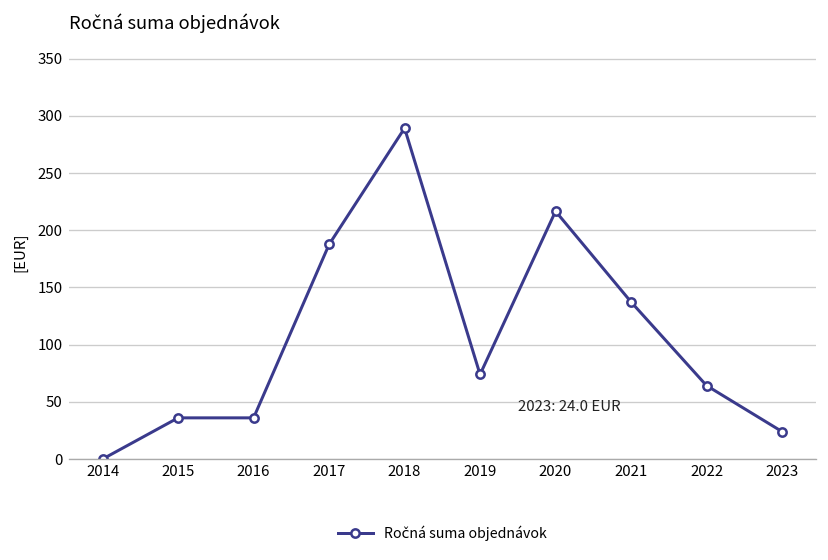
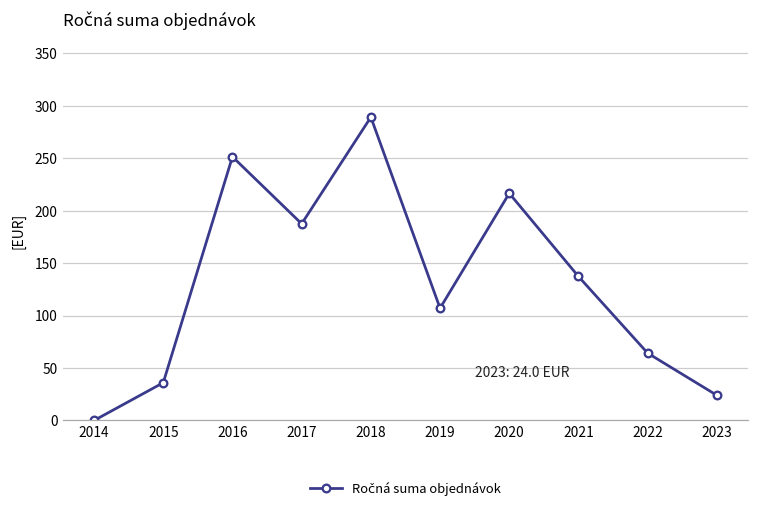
2016: 40 -> 250
2019: 70 -> 110
